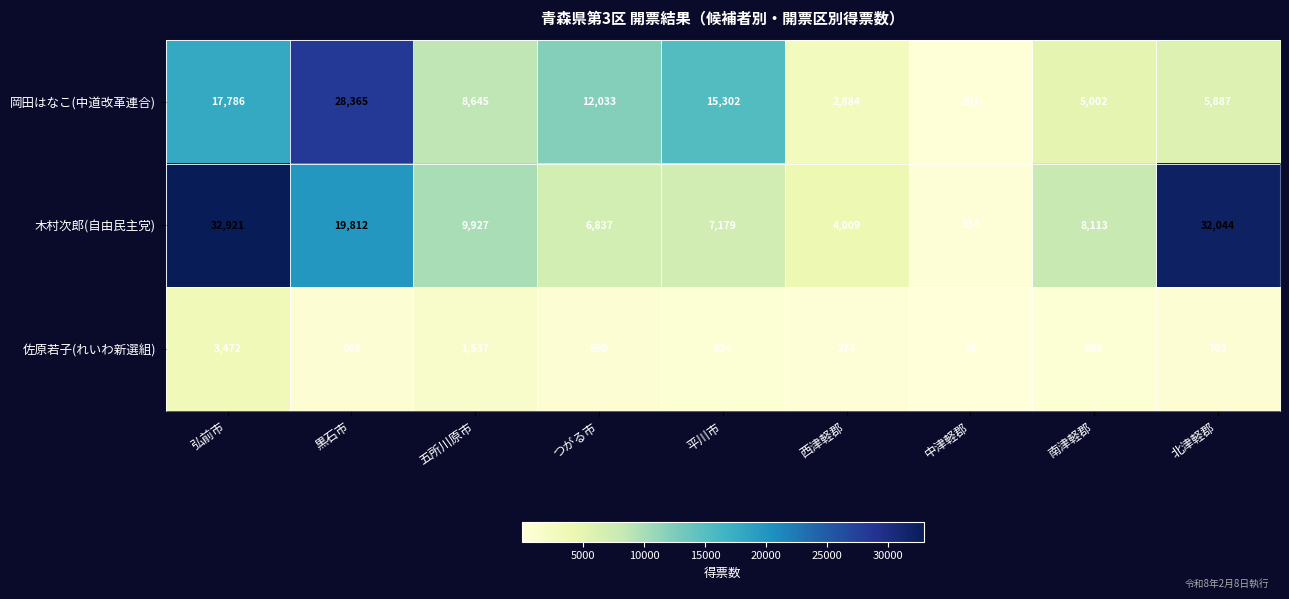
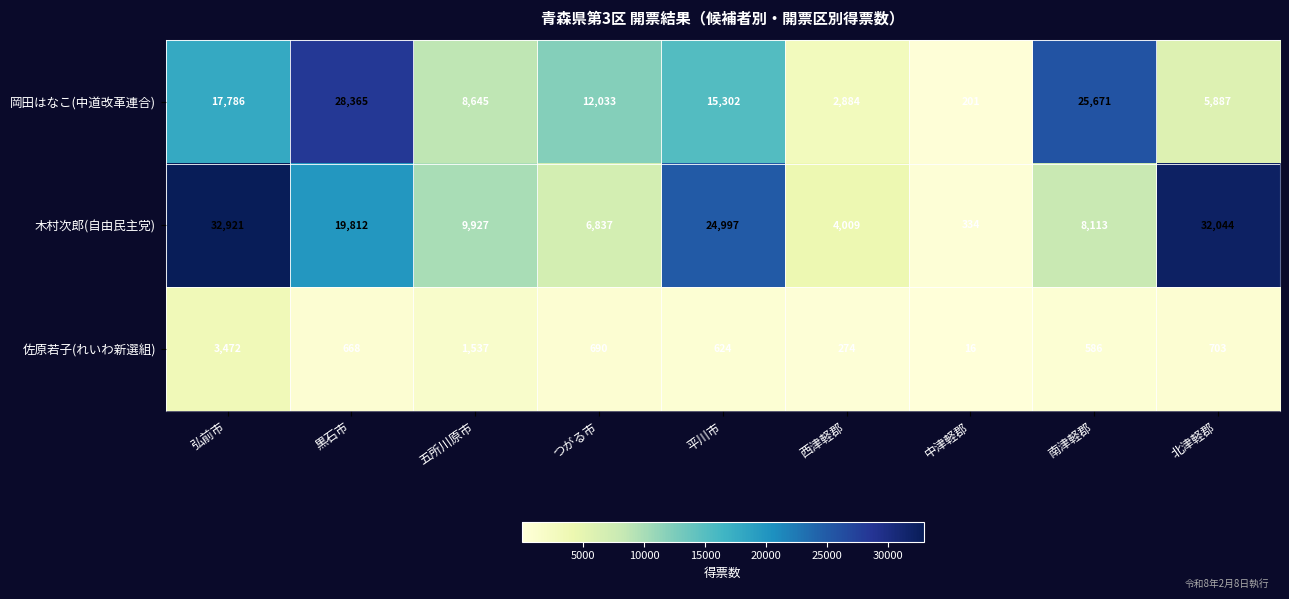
岡田はなこ(中道改革連合), 南津軽郡: 5,002 -> 25,671
木村次郎(自由民主党), 平川市: 7,179 -> 24,997
